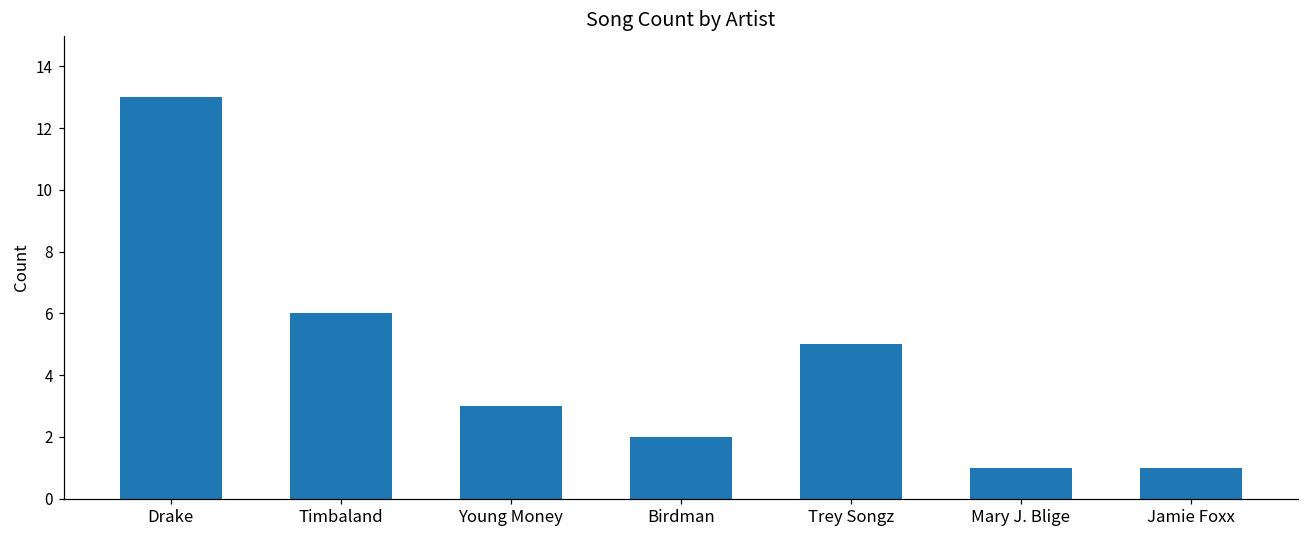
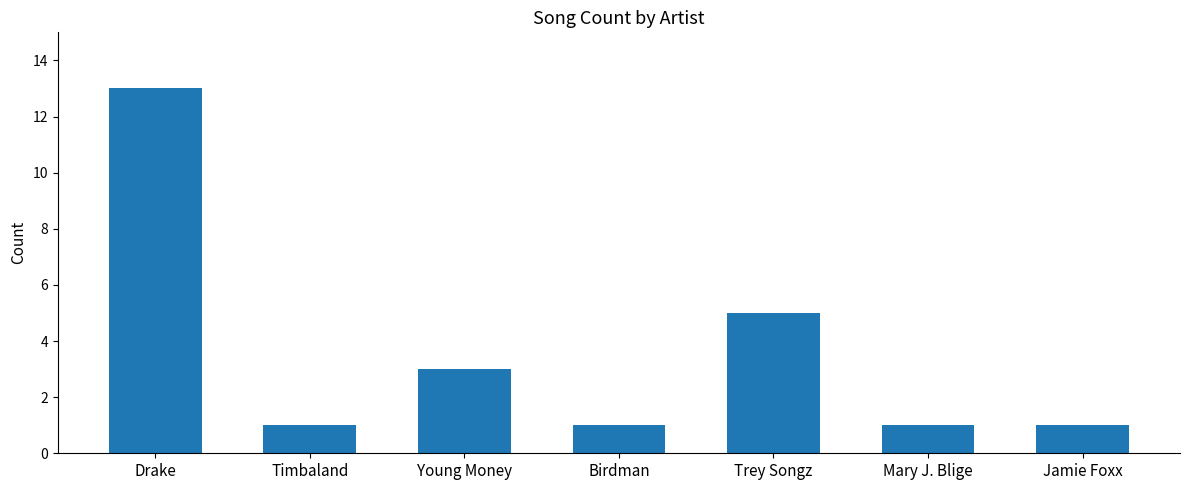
Timbaland: 6 -> 1
Birdman: 2 -> 1
